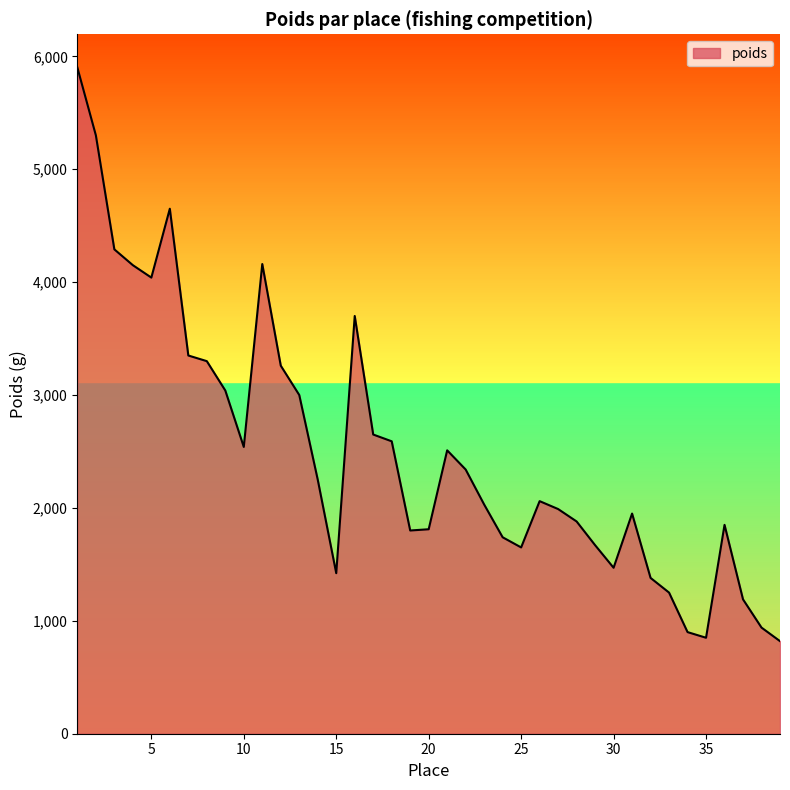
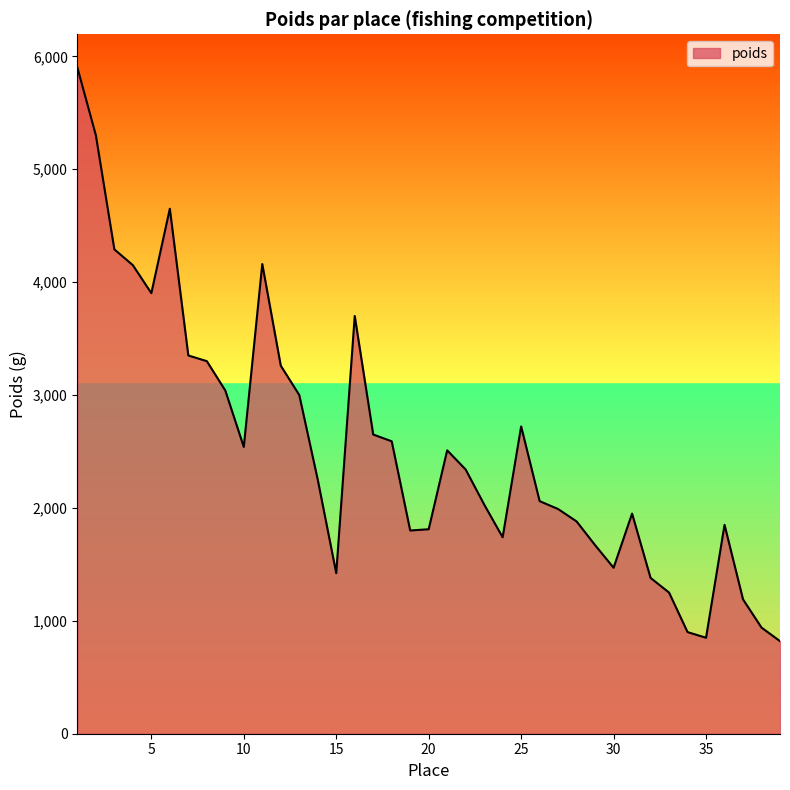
5: 4,040 -> 3,900
25: 1,650 -> 2,720
